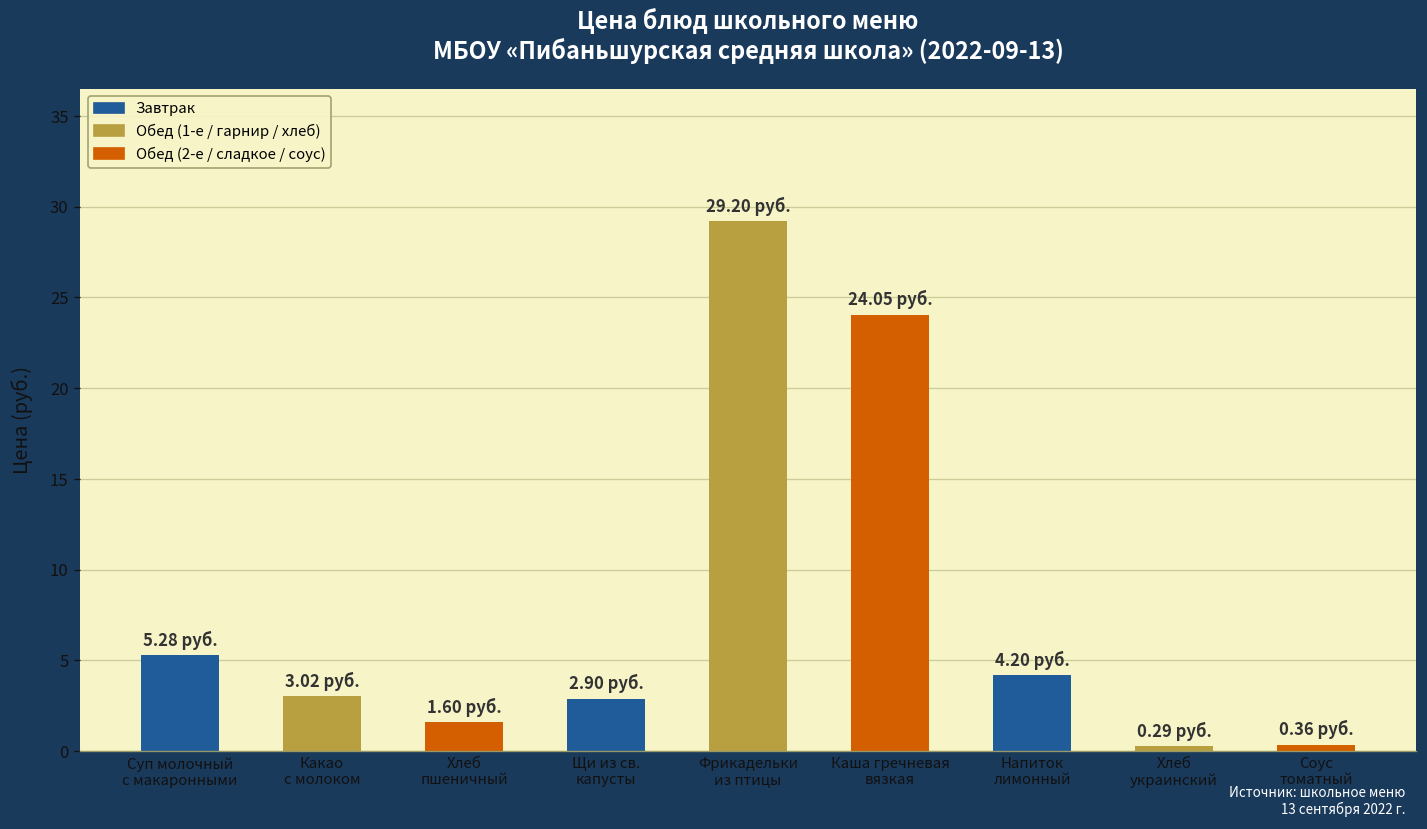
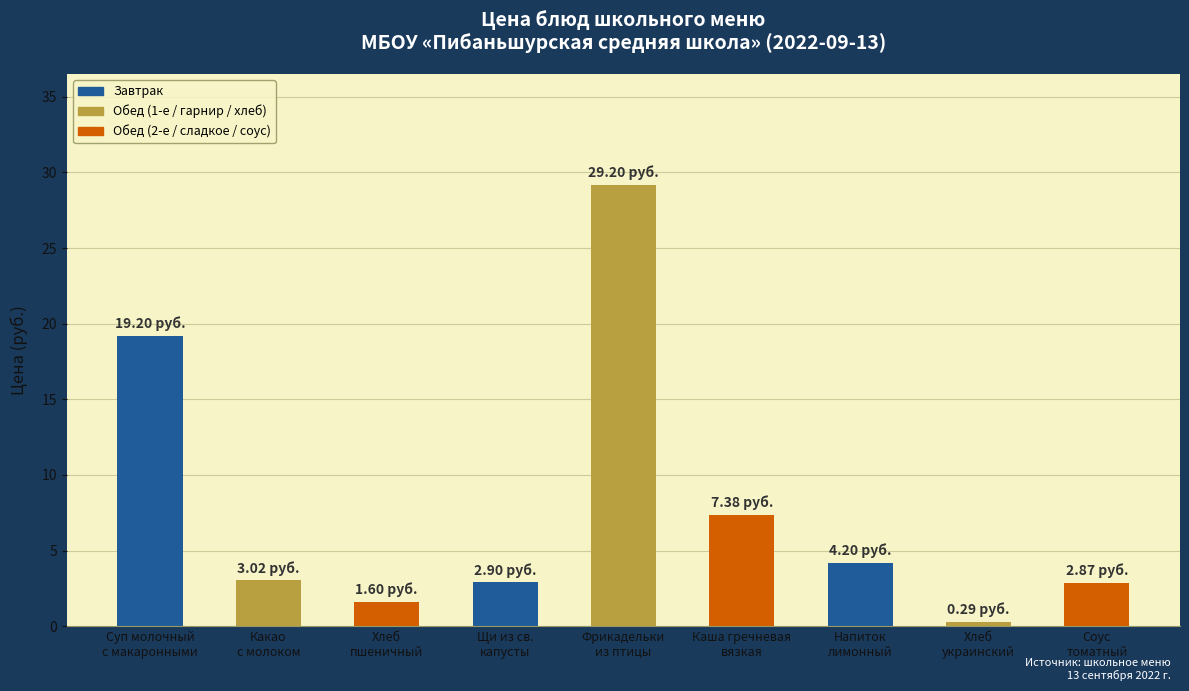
Суп молочный с макаронными: 5.28 -> 19.20
Каша гречневая вязкая: 24.05 -> 7.38
Соус томатный: 0.36 -> 2.87
